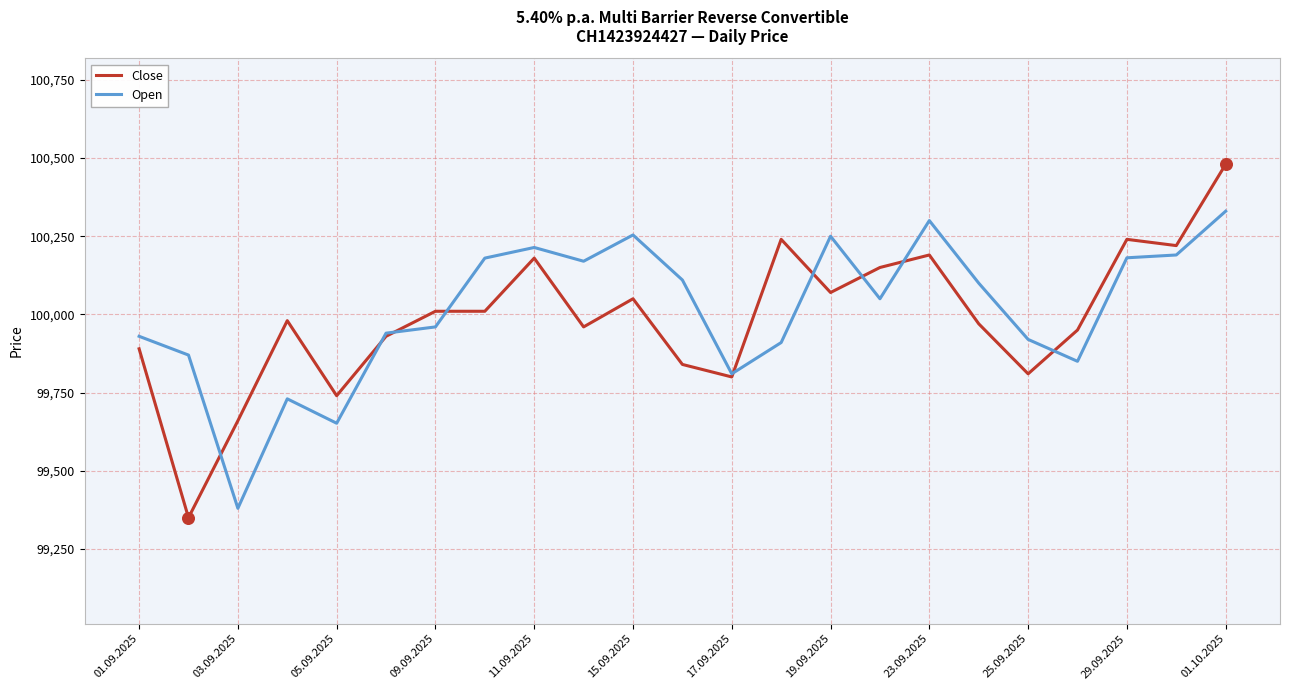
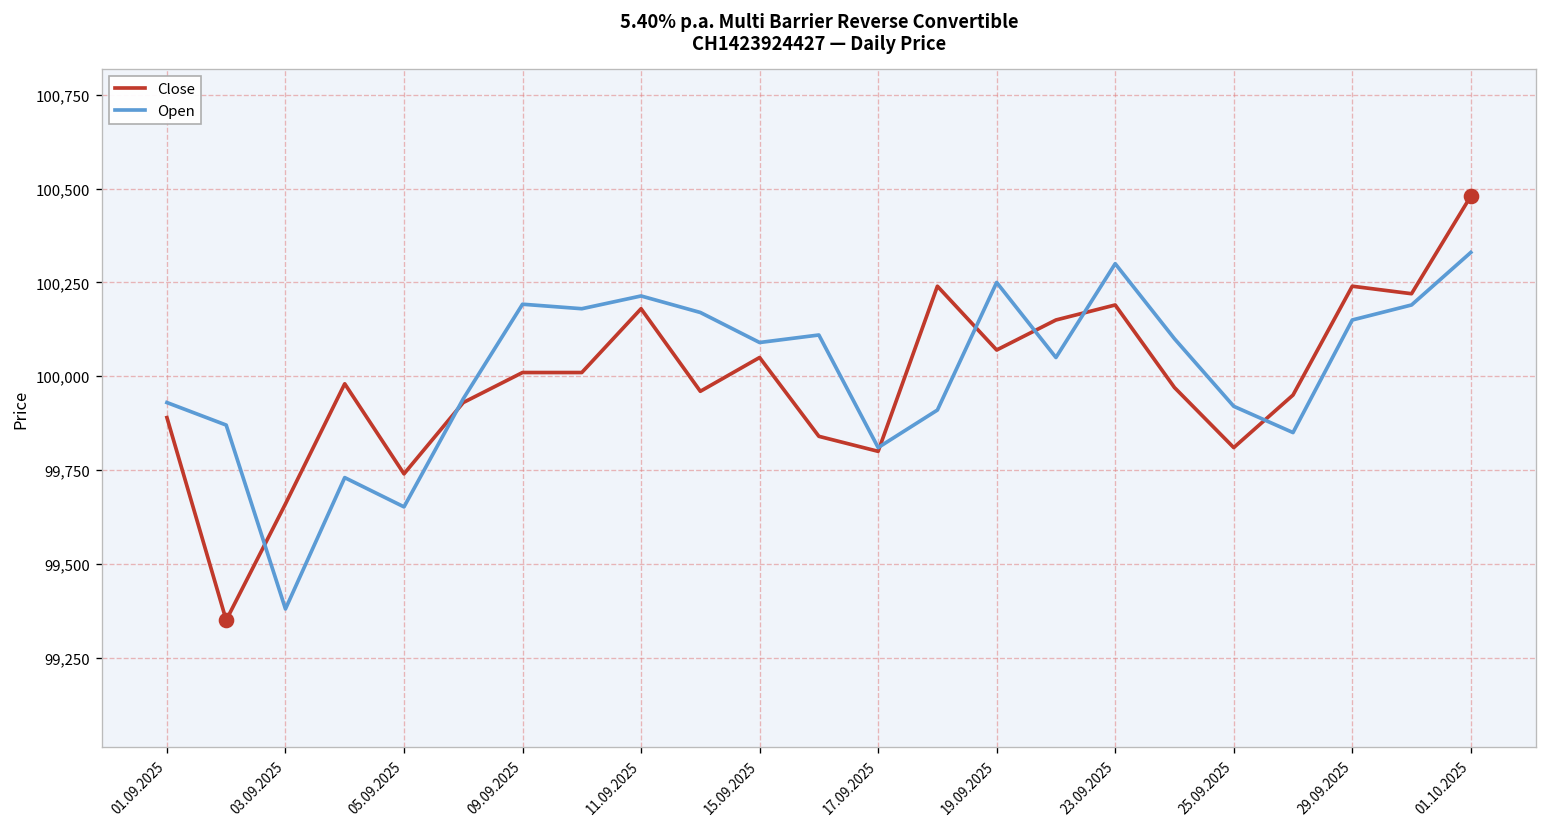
Open, 09.09.2025: 99,960 -> 100,190
Open, 15.09.2025: 100,250 -> 100,090
Open, 29.09.2025: 100,180 -> 100,150
